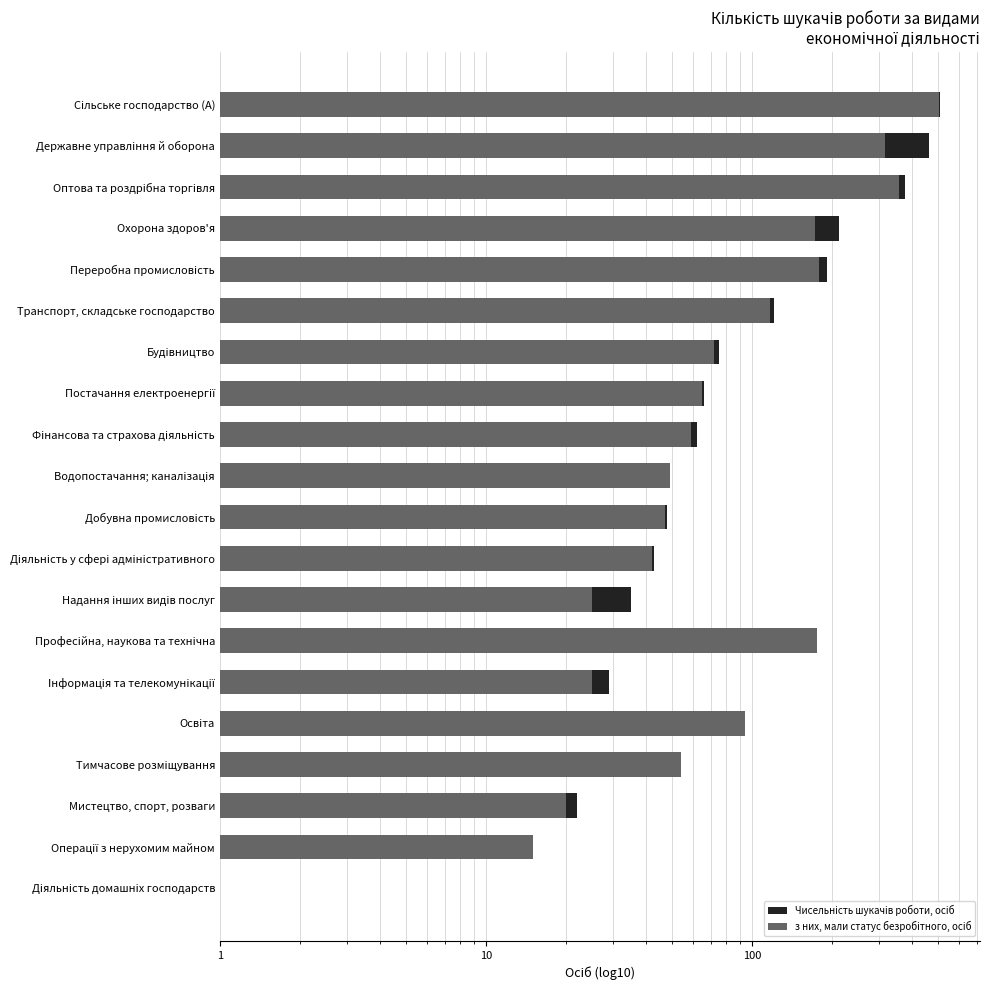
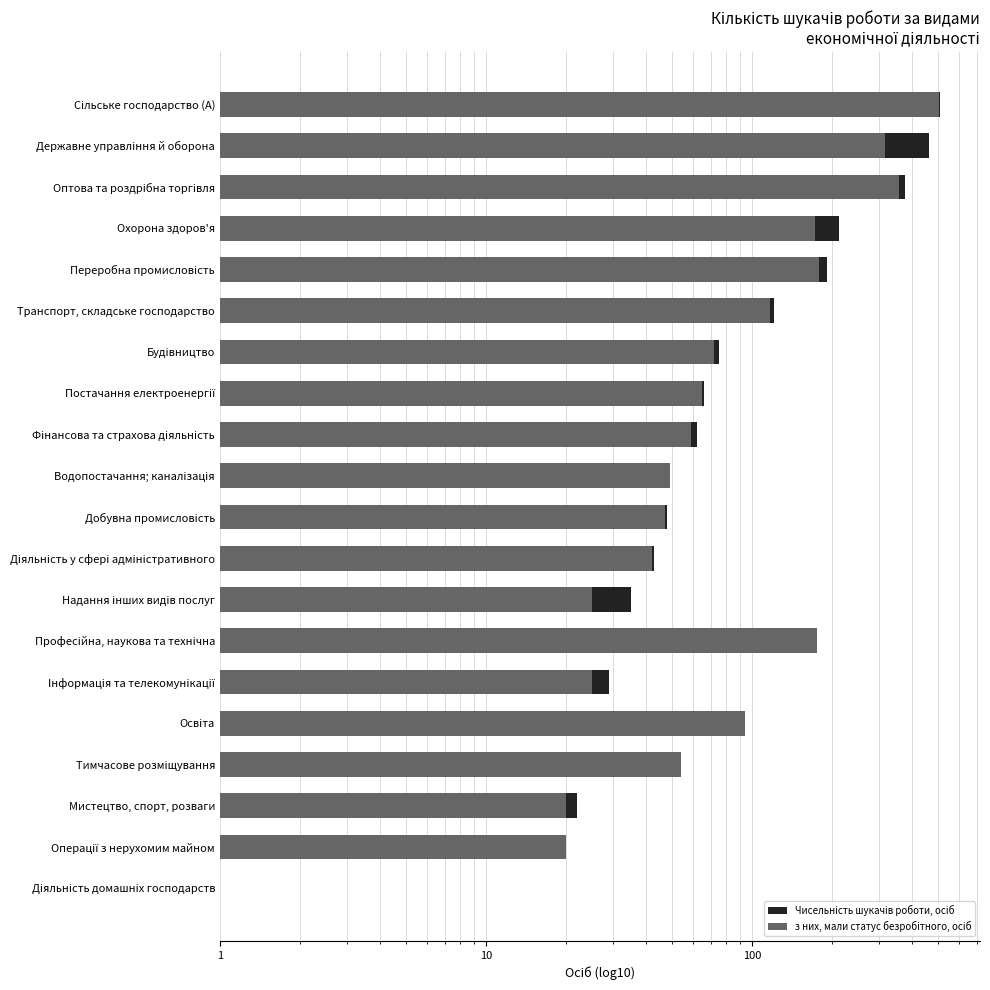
з них, мали статус безробітного, осіб, Операції з нерухомим майном: 15 -> 20
